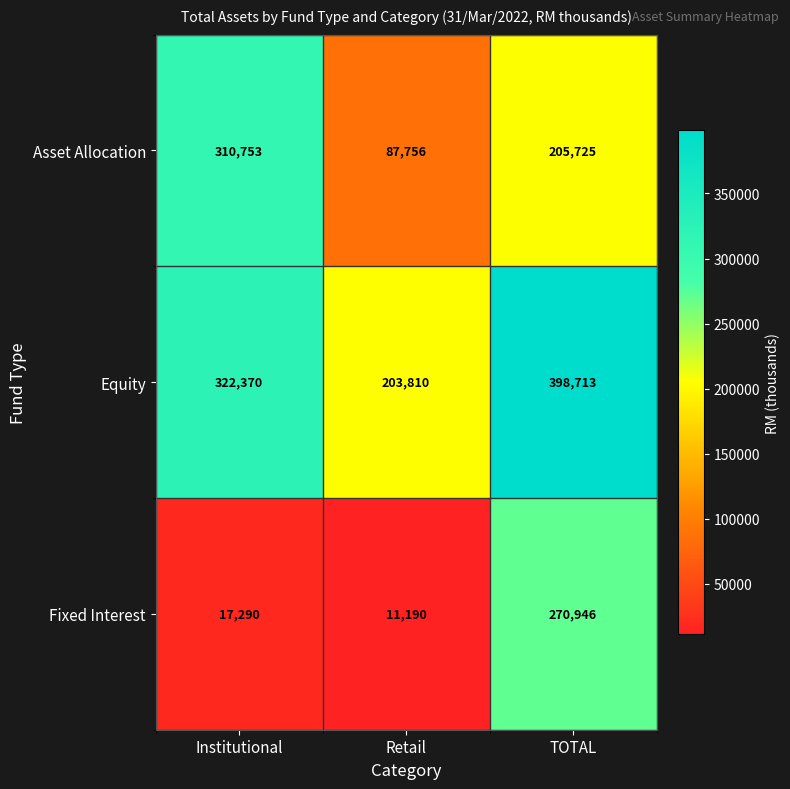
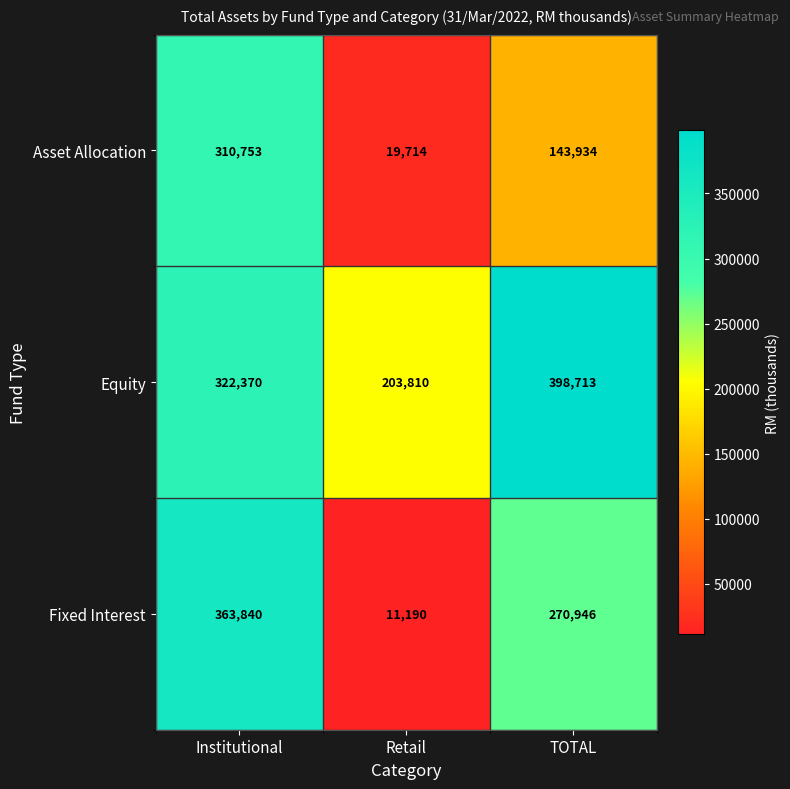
Asset Allocation, Retail: 87,756 -> 19,714
Asset Allocation, TOTAL: 205,725 -> 143,934
Fixed Interest, Institutional: 17,290 -> 363,840
